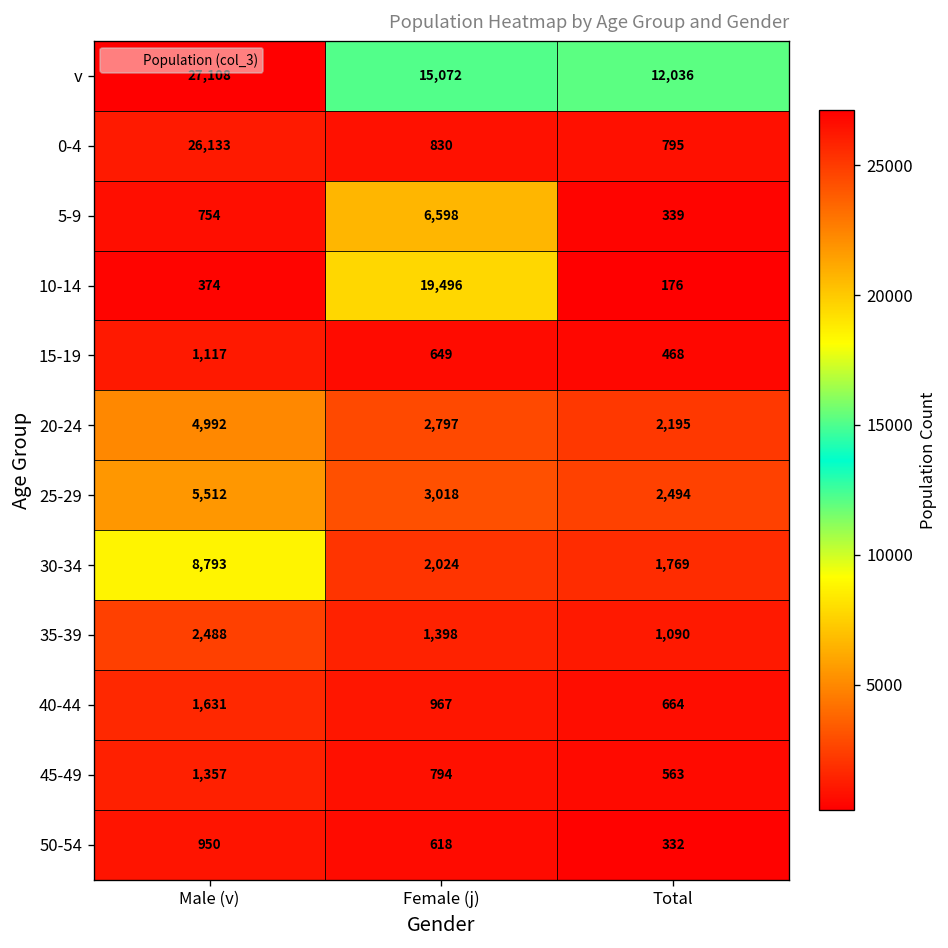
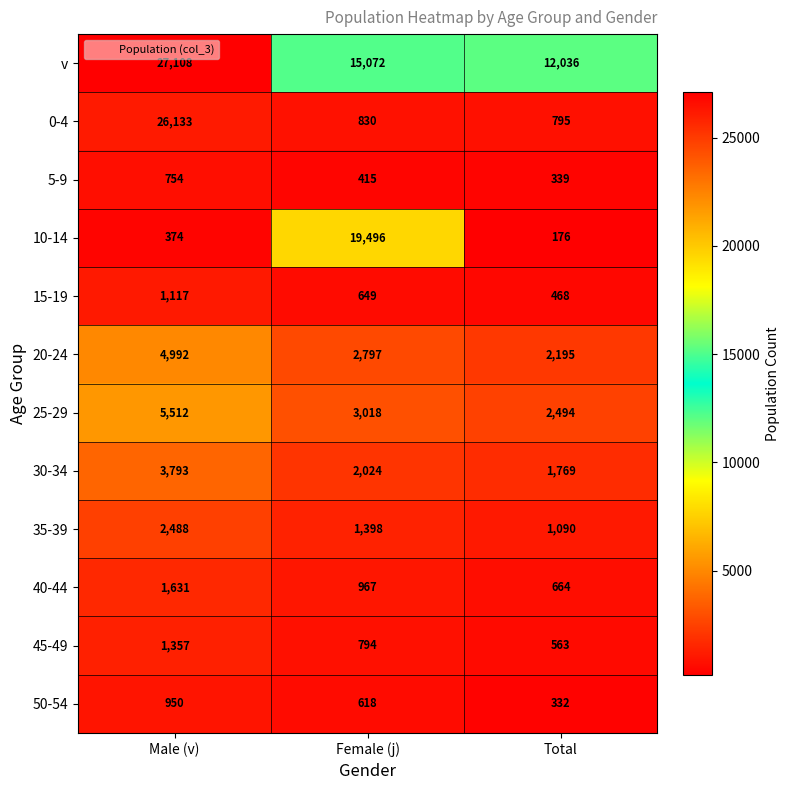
5-9, Female (j): 6,598 -> 415
30-34, Male (v): 8,793 -> 3,793
